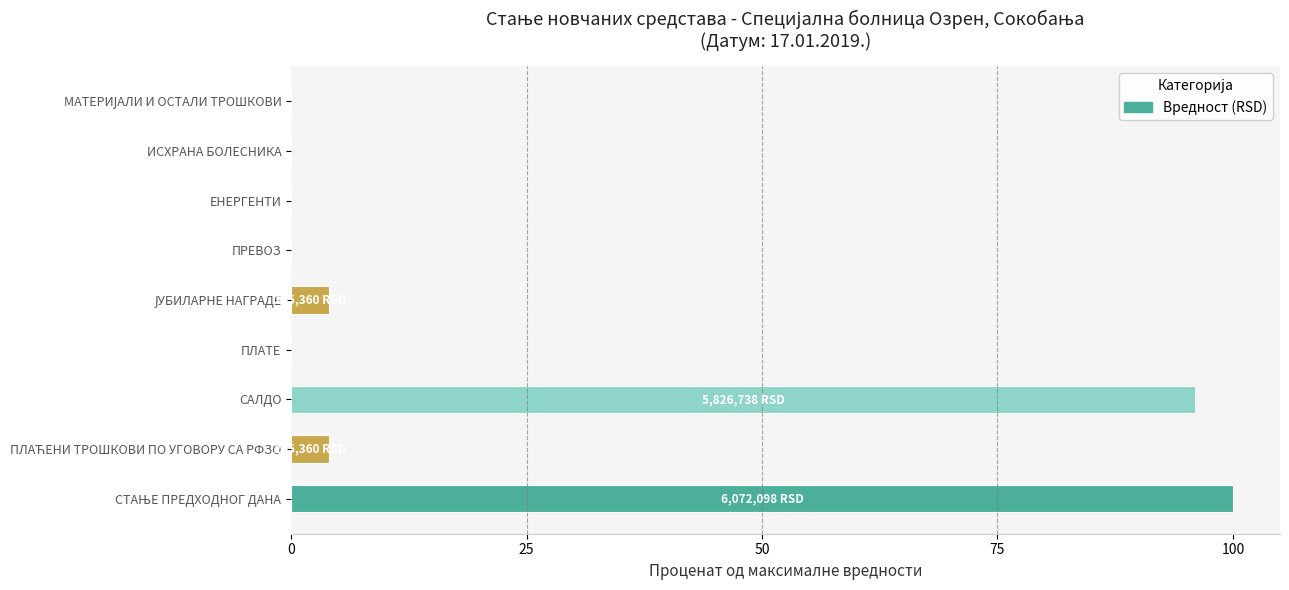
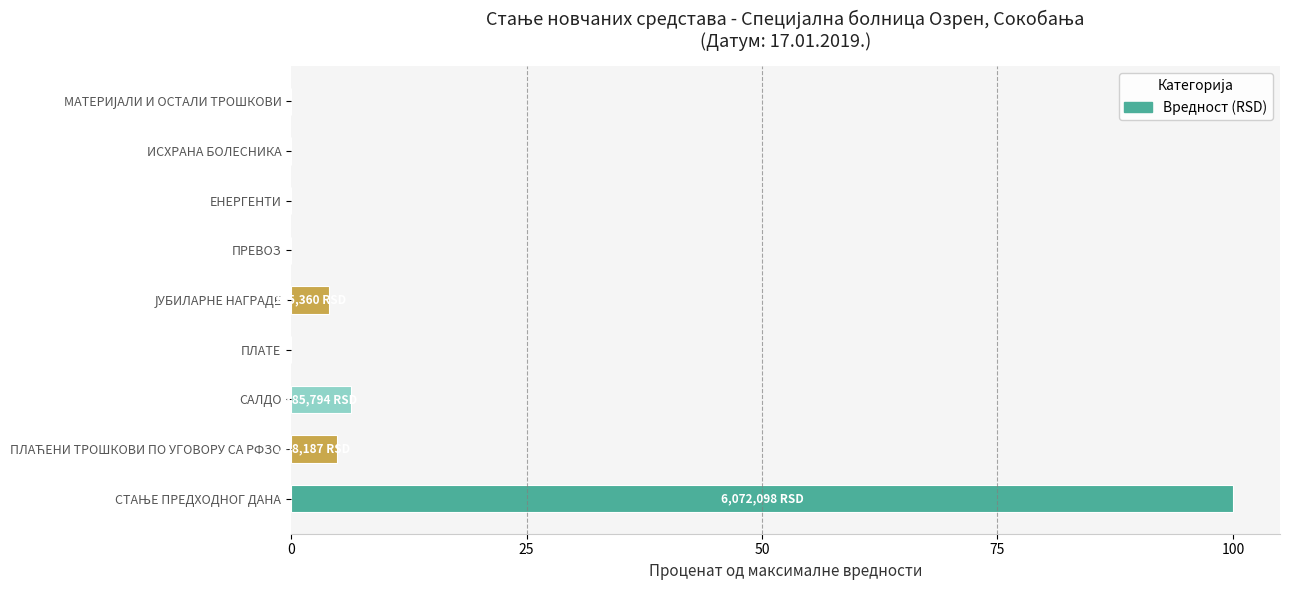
САЛДО: 5,826,738 -> 385,794
ПЛАЋЕНИ ТРОШКОВИ ПО УГОВОРУ СА РФЗО: 4 -> 5
